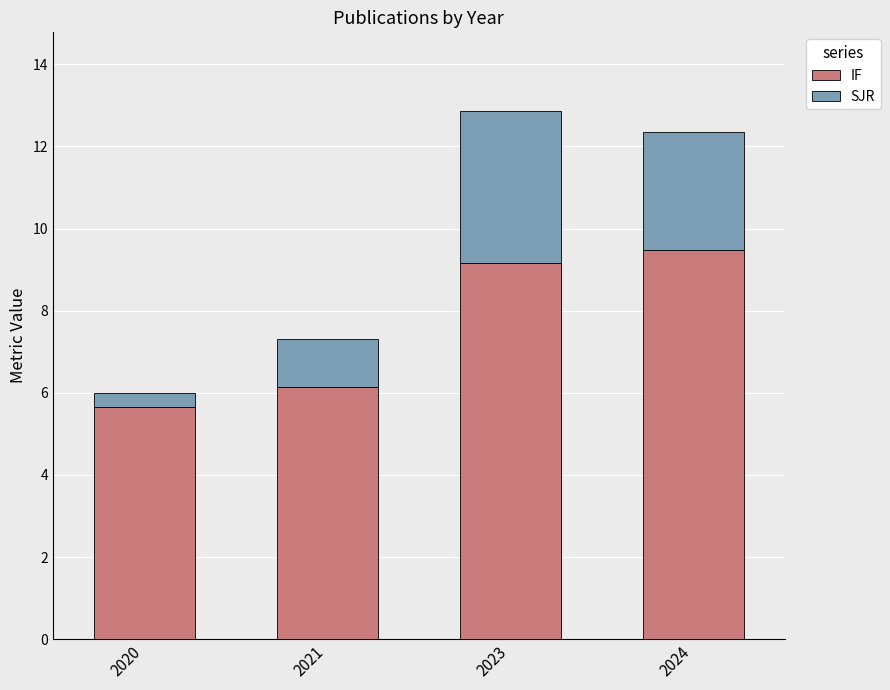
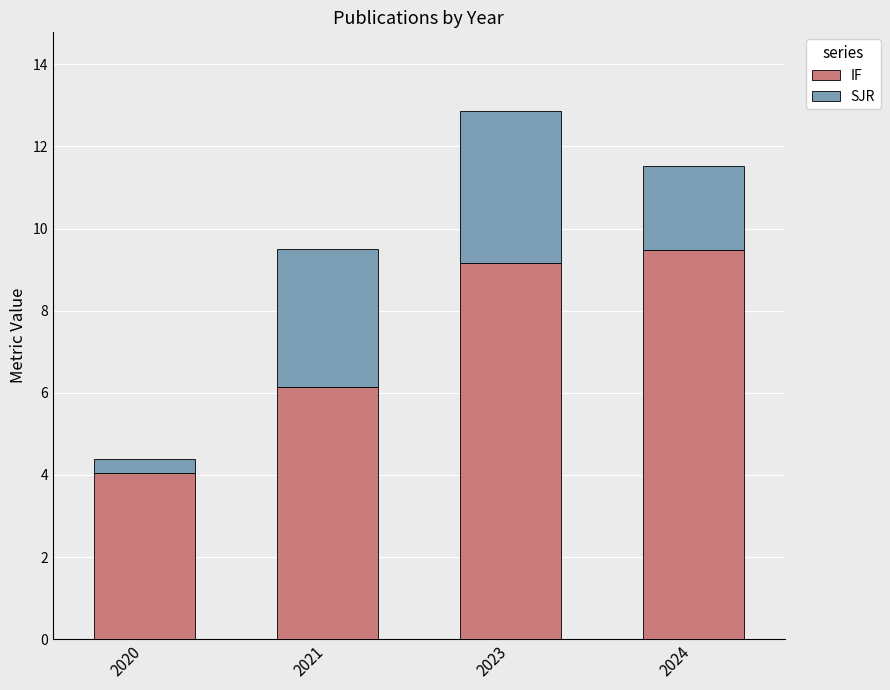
IF, 2020: 5.7 -> 4.0
SJR, 2021: 1.2 -> 3.4
SJR, 2024: 2.9 -> 2.1
